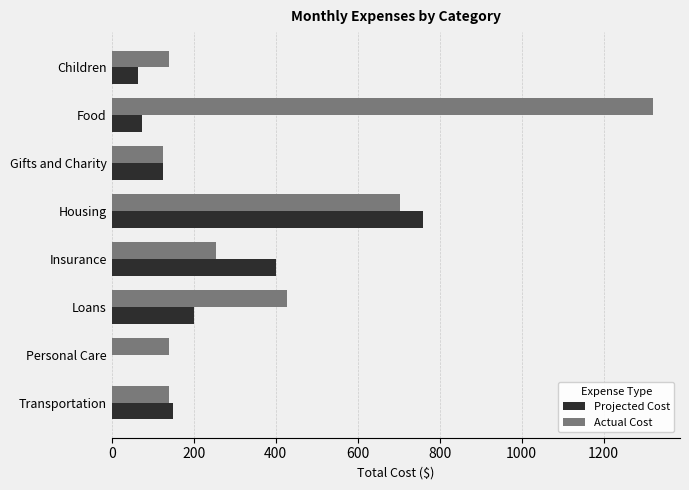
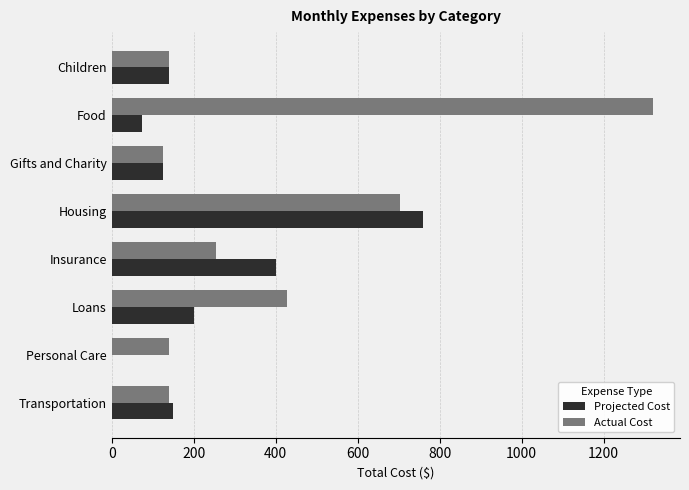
Projected Cost, Children: 70 -> 140
